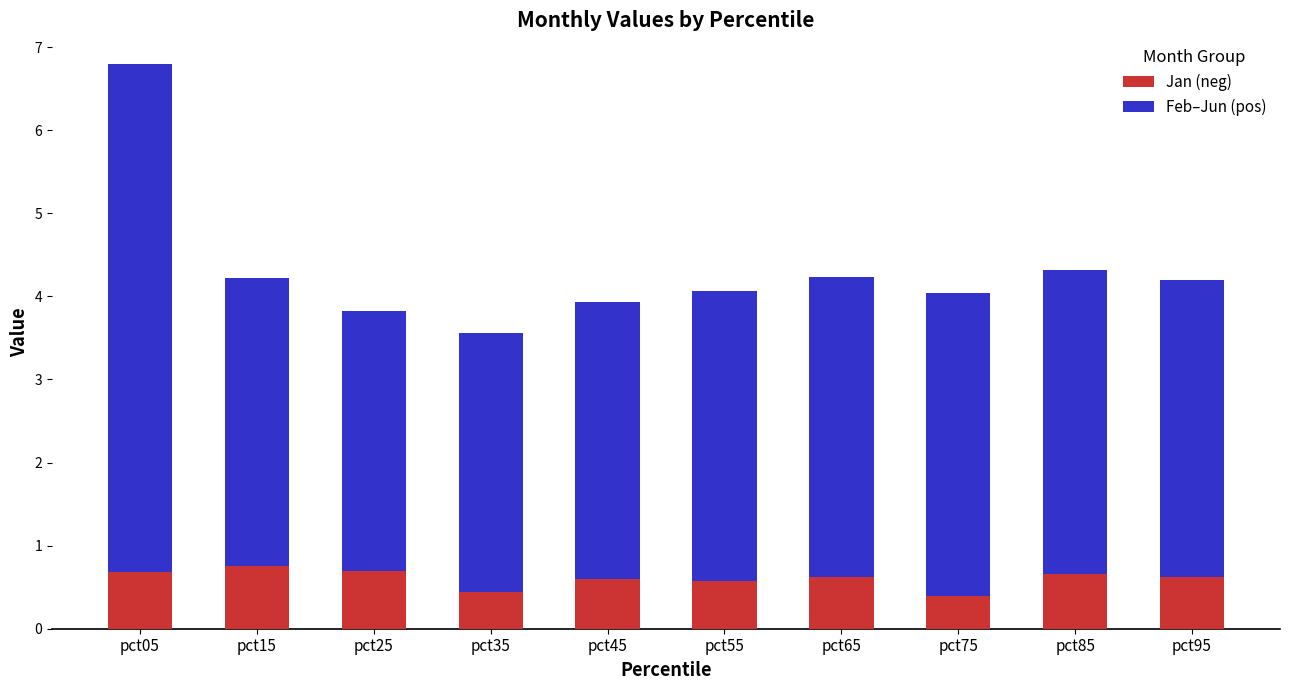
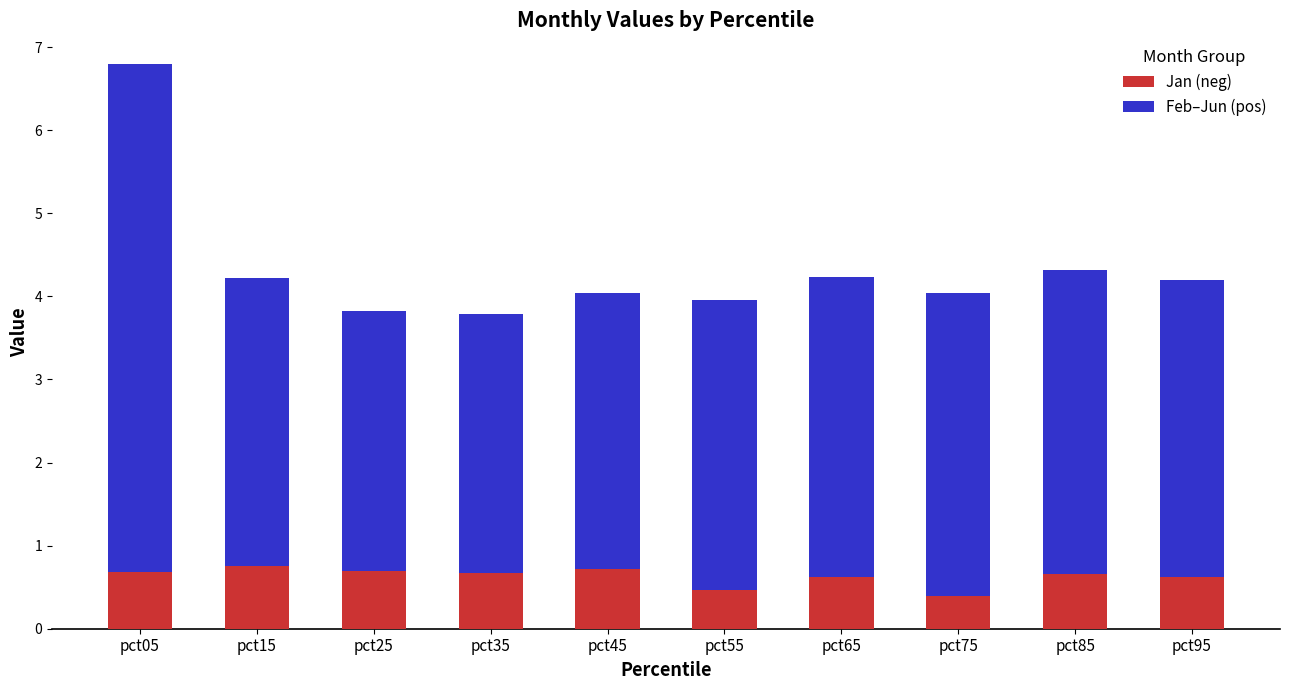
Jan (neg), pct35: 0.4 -> 0.7
Jan (neg), pct45: 0.6 -> 0.7
Jan (neg), pct55: 0.6 -> 0.5
